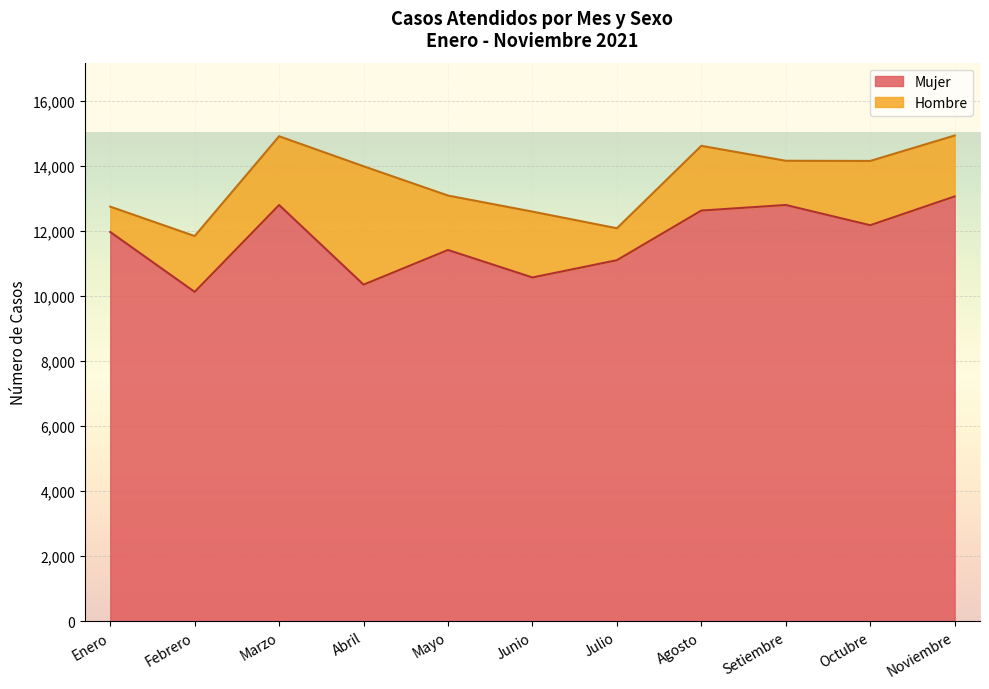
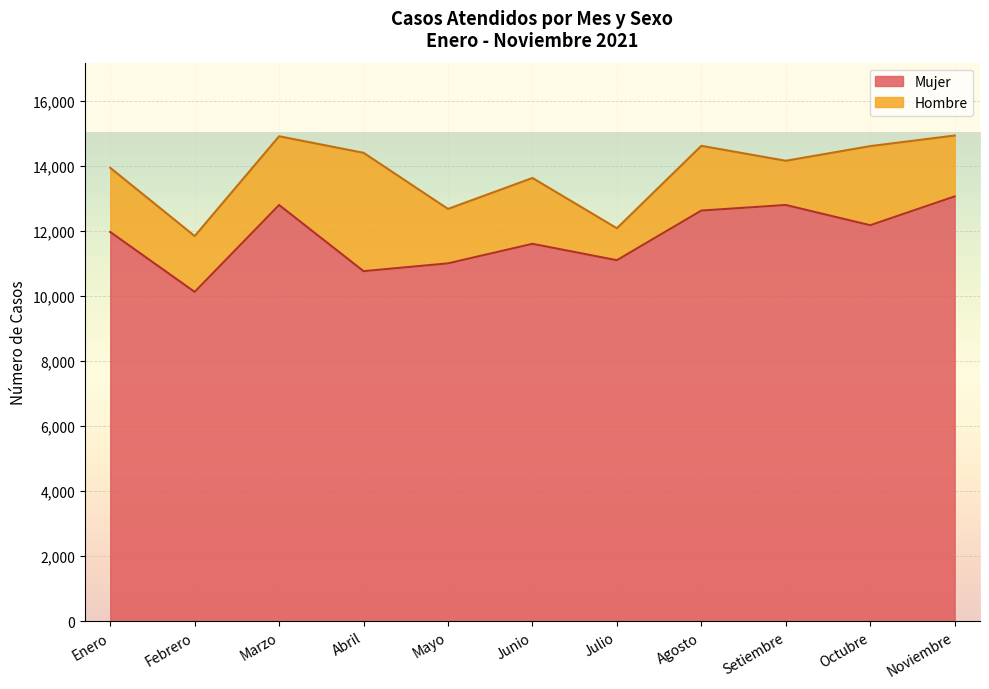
Hombre, Enero: 800 -> 2,000
Mujer, Abril: 10,400 -> 10,800
Mujer, Mayo: 11,400 -> 11,000
Mujer, Junio: 10,600 -> 11,600
Hombre, Octubre: 2,000 -> 2,400
